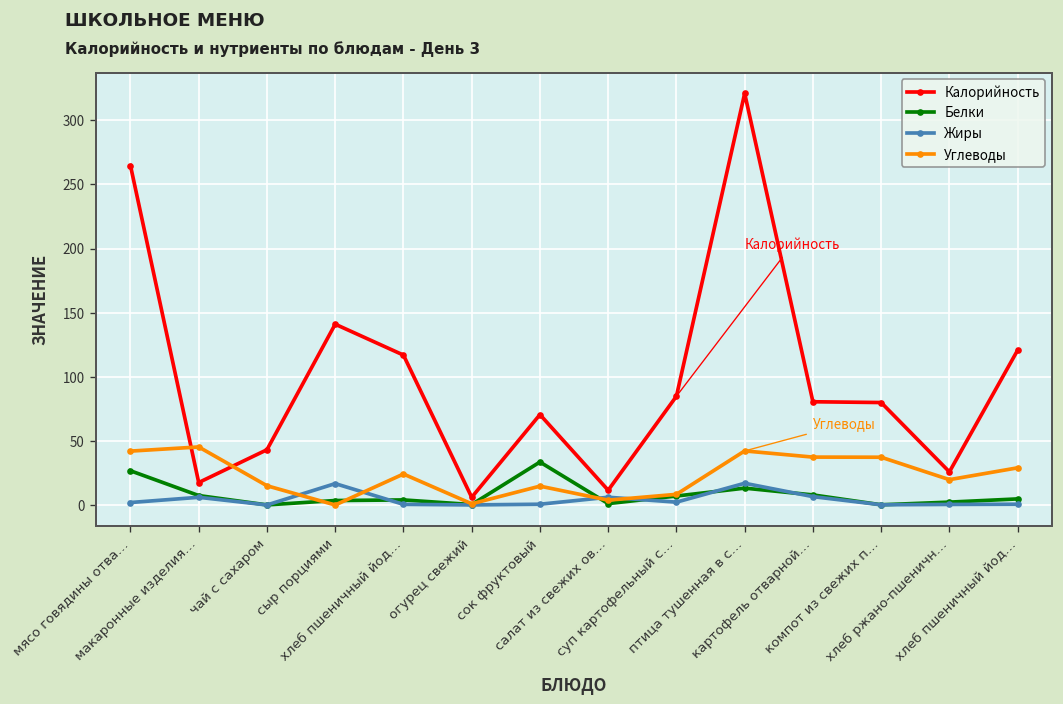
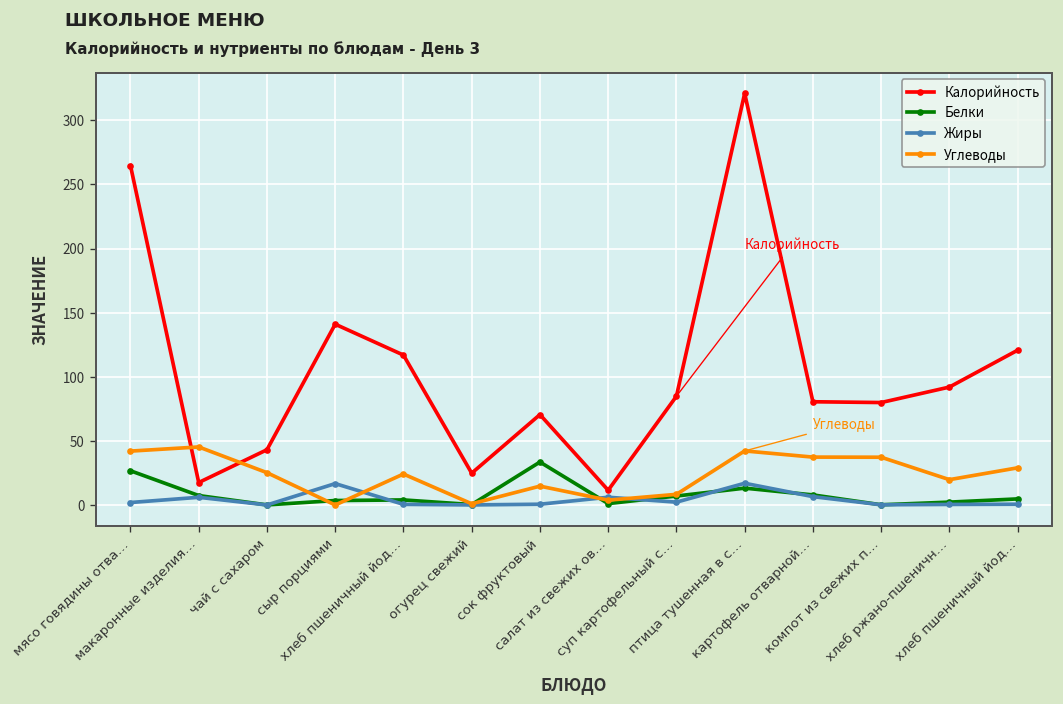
Углеводы, чай с сахаром: 15 -> 25
Калорийность, огурец свежий: 6 -> 25
Калорийность, хлеб ржано-пшеничн…: 26 -> 92
